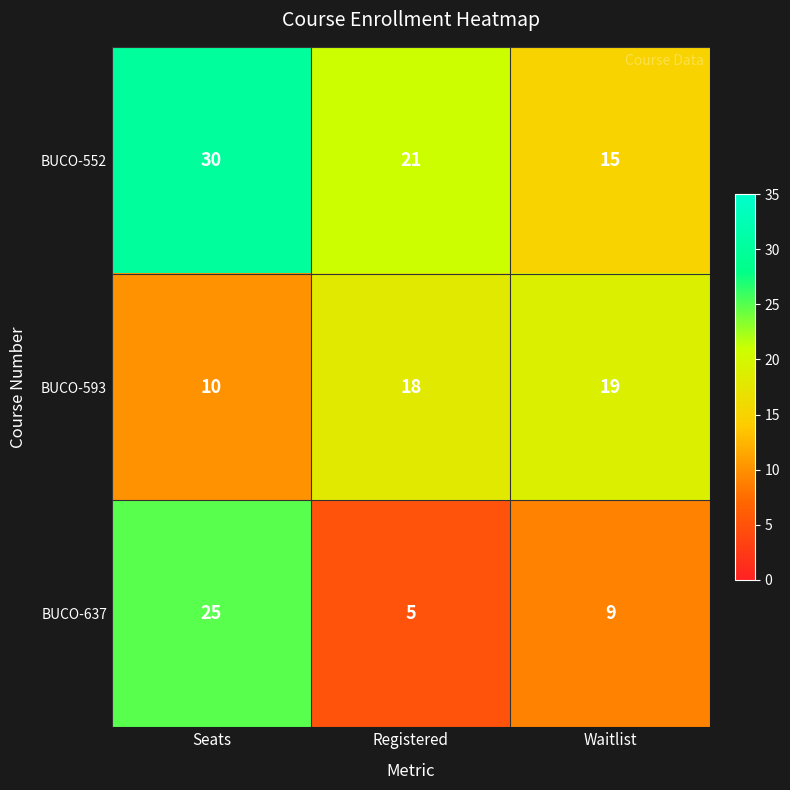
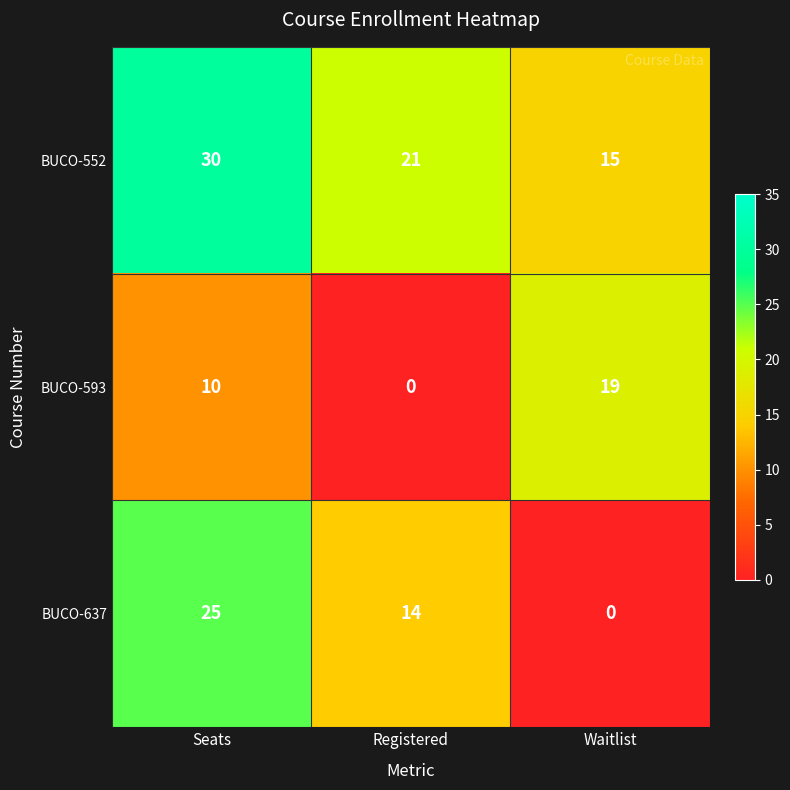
BUCO-593, Registered: 18 -> 0
BUCO-637, Registered: 5 -> 14
BUCO-637, Waitlist: 9 -> 0
